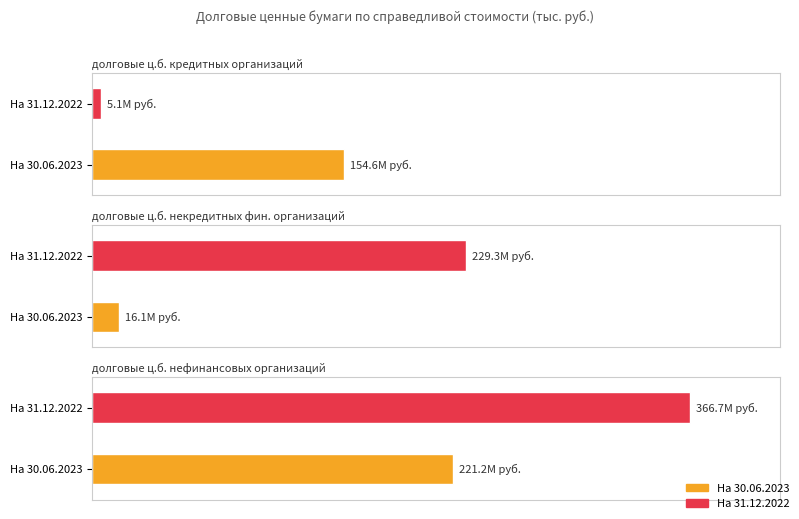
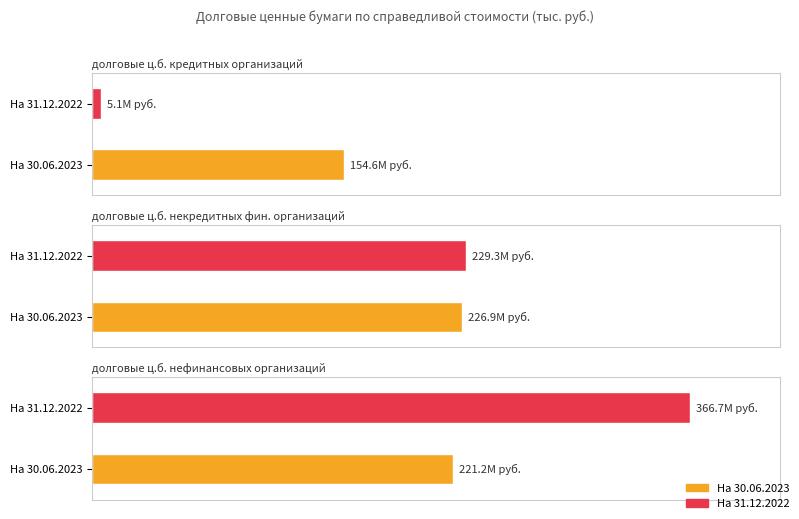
долговые ц.б. некредитных фин. организаций, На 30.06.2023: 16.1M -> 226.9M
